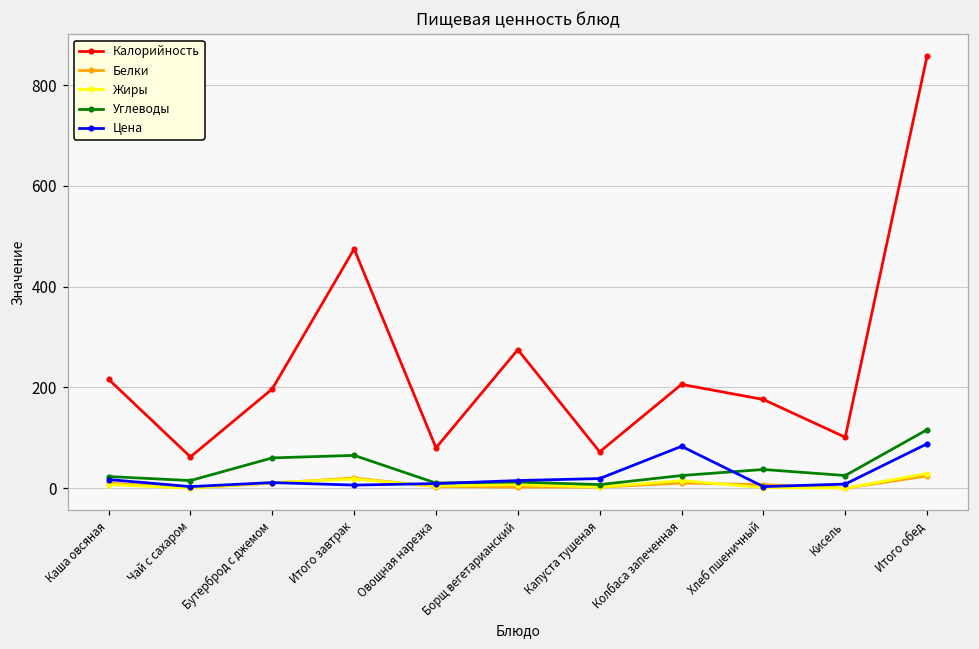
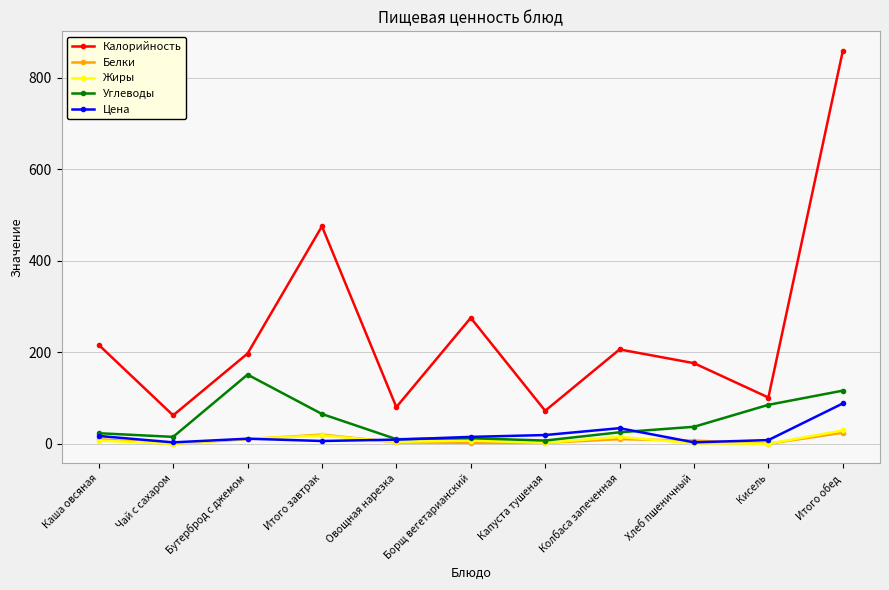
Углеводы, Бутерброд с джемом: 60 -> 150
Цена, Колбаса запеченная: 80 -> 30
Углеводы, Кисель: 30 -> 90
